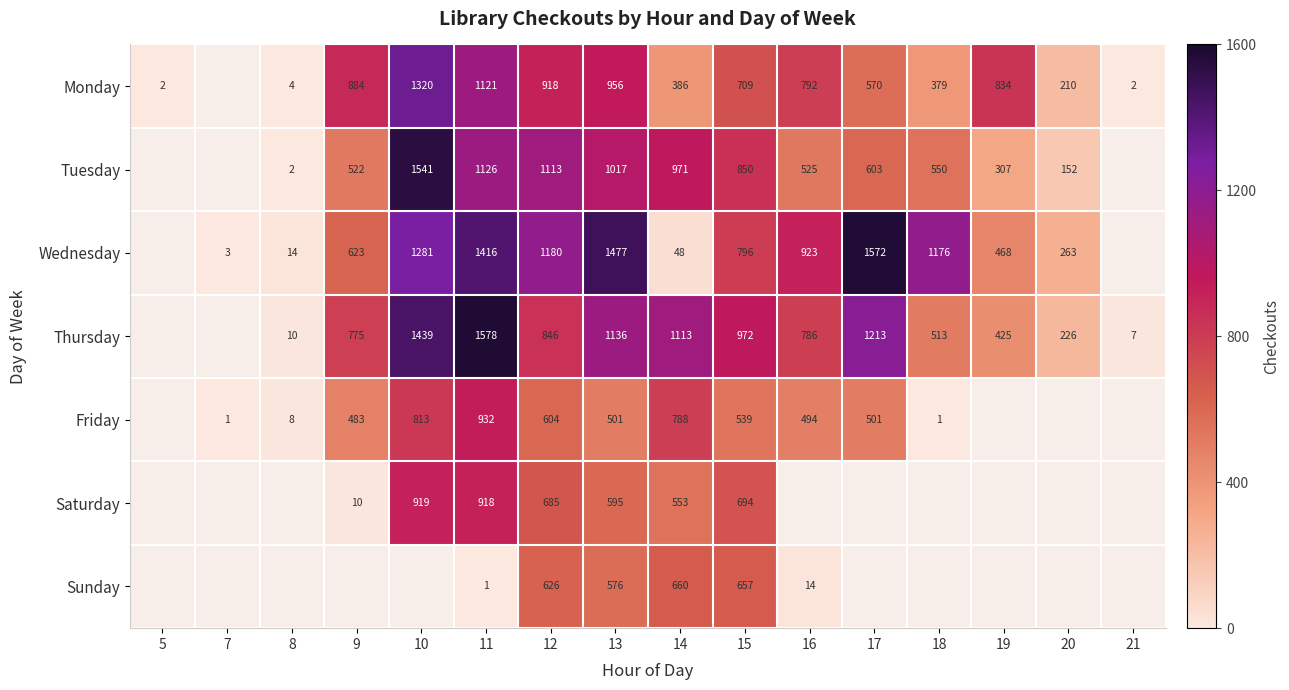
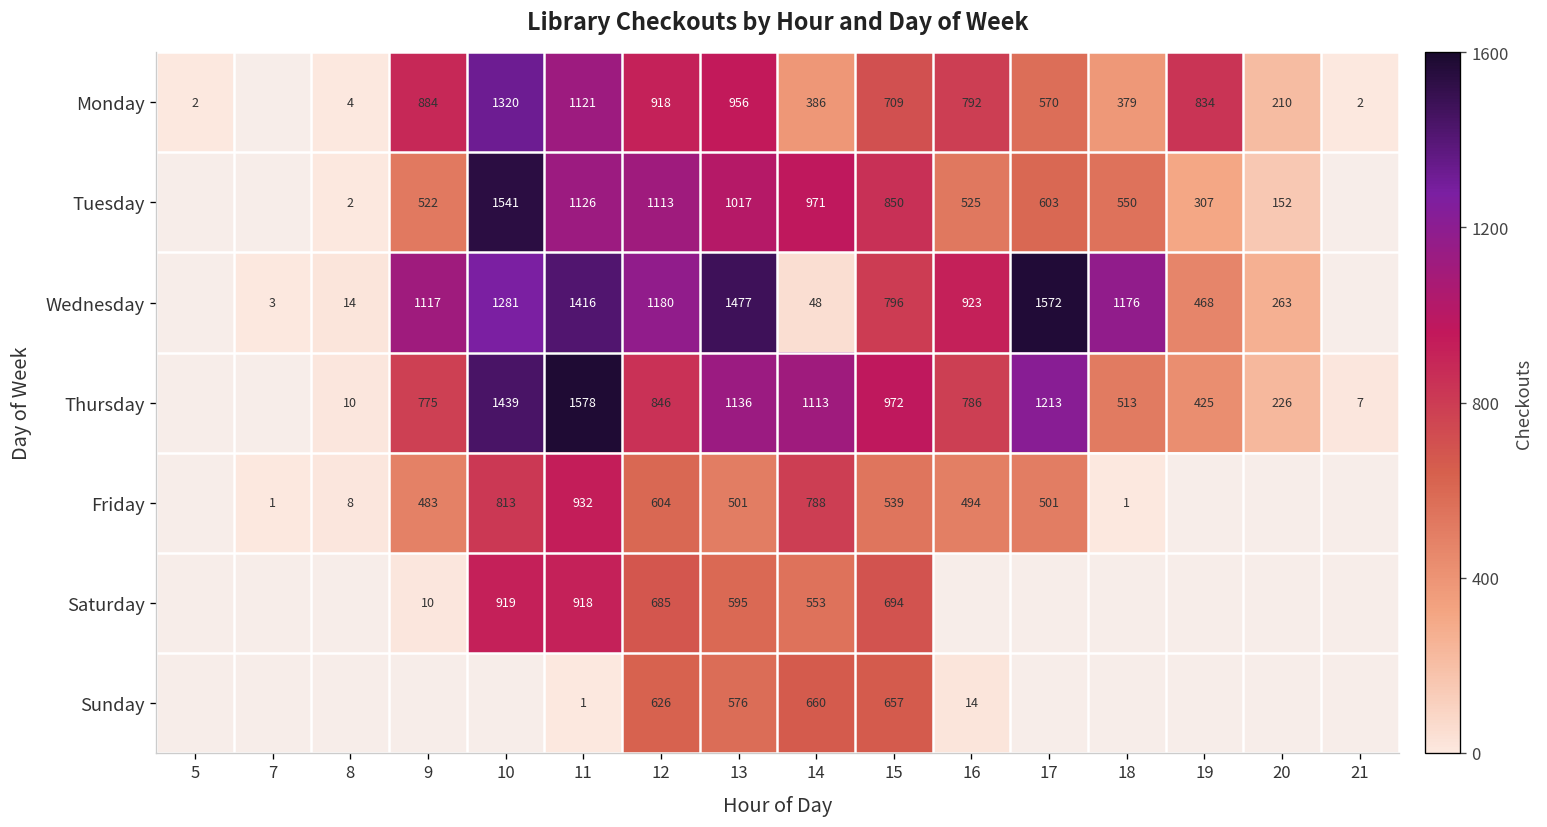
Wednesday, 9: 623 -> 1117
